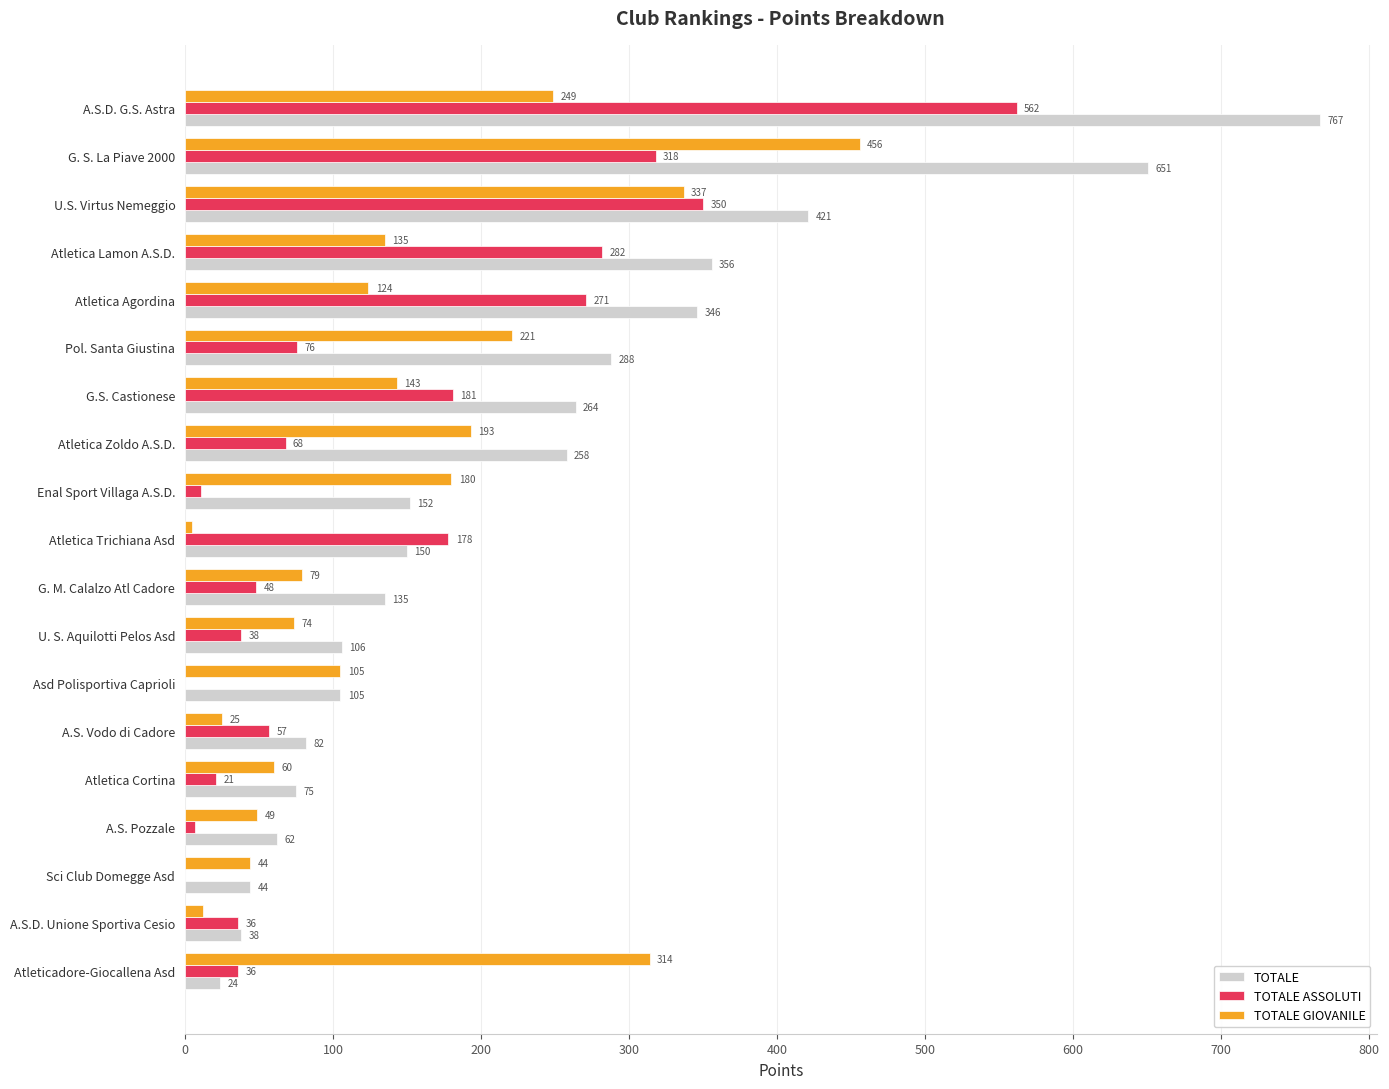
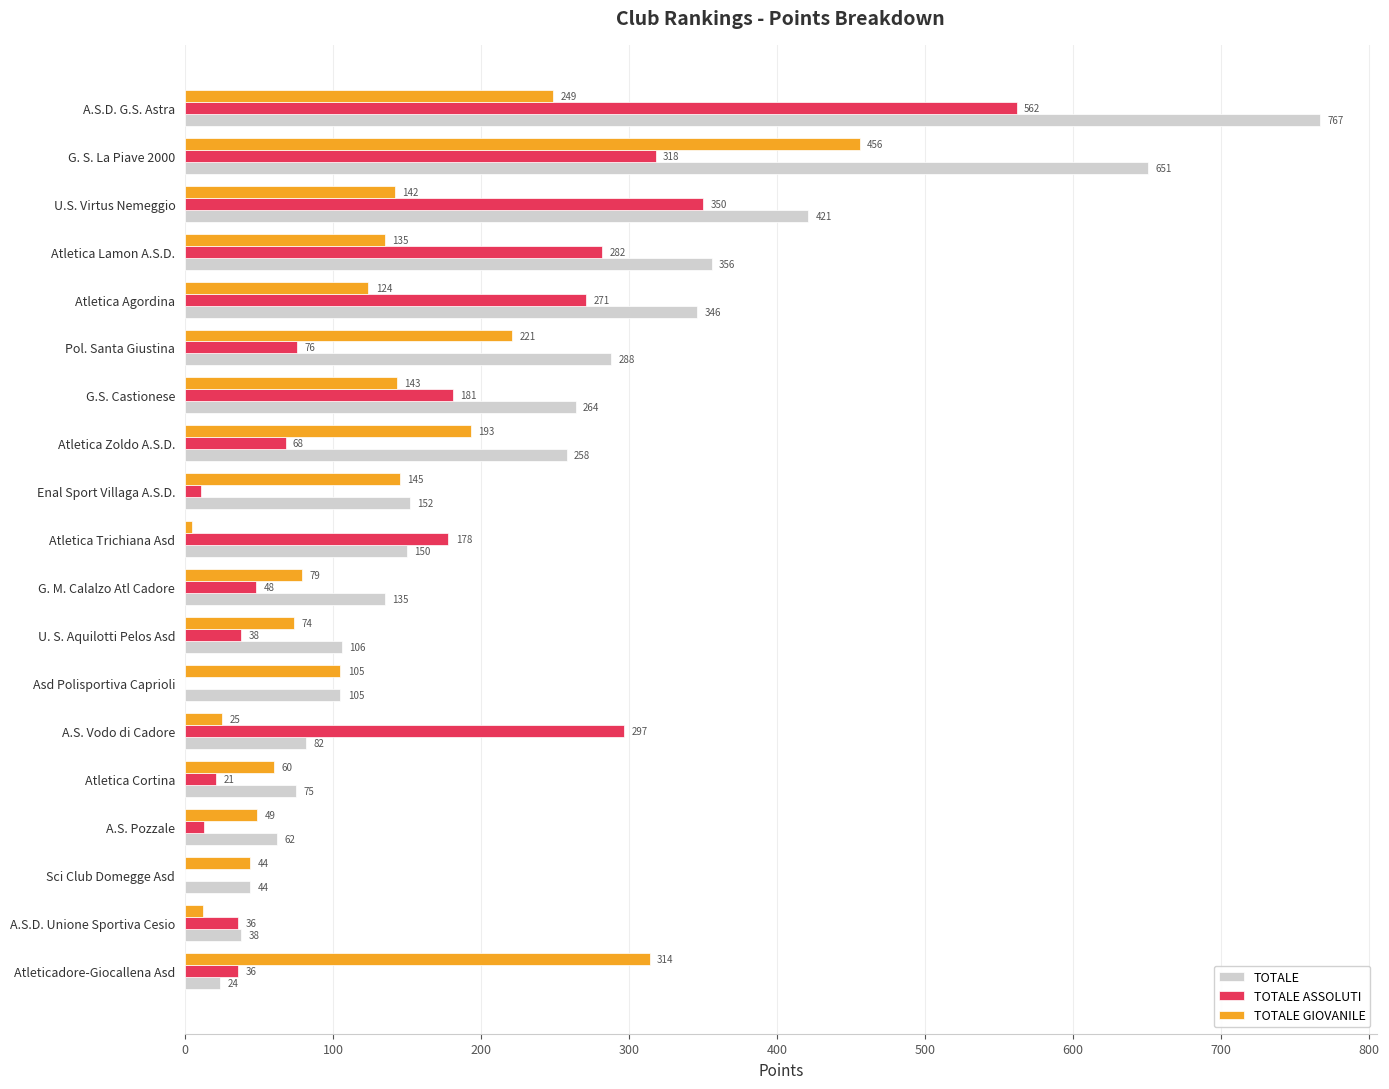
TOTALE GIOVANILE, U.S. Virtus Nemeggio: 337 -> 142
TOTALE GIOVANILE, Enal Sport Villaga A.S.D.: 180 -> 145
TOTALE ASSOLUTI, A.S. Vodo di Cadore: 57 -> 297
TOTALE ASSOLUTI, A.S. Pozzale: 7 -> 13
